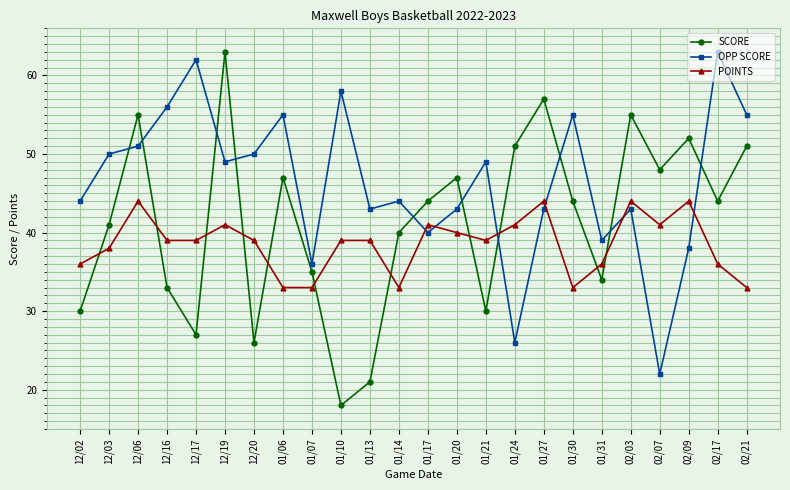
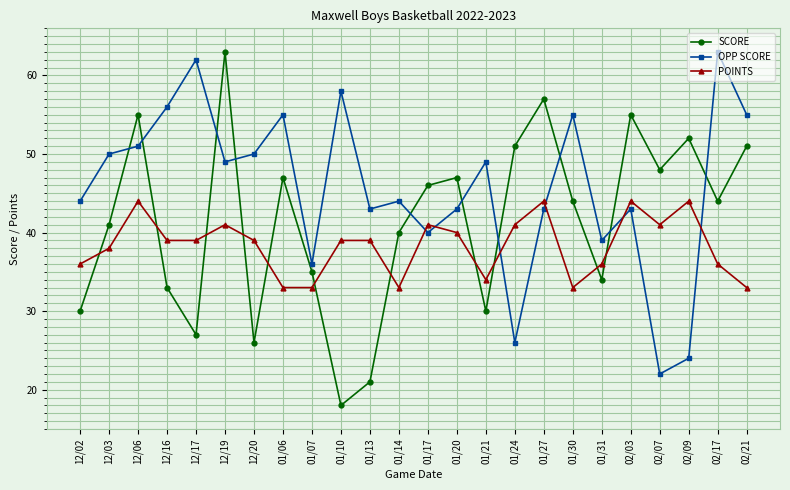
SCORE, 01/17: 44 -> 46
POINTS, 01/21: 39 -> 34
OPP SCORE, 02/09: 38 -> 24
